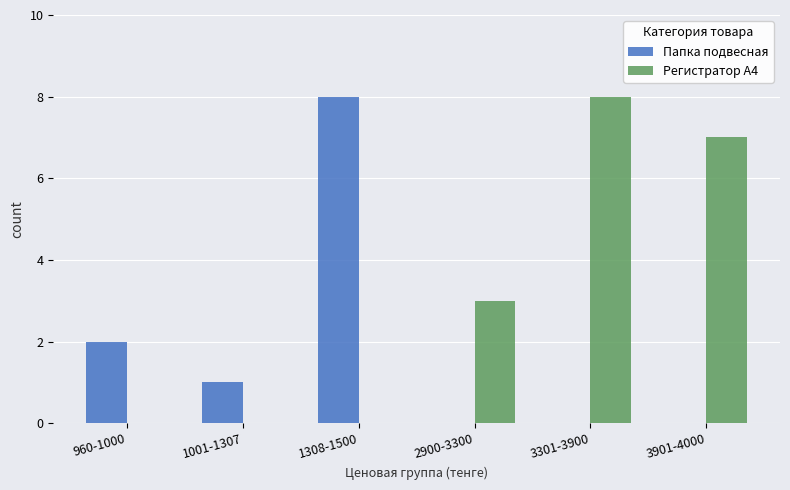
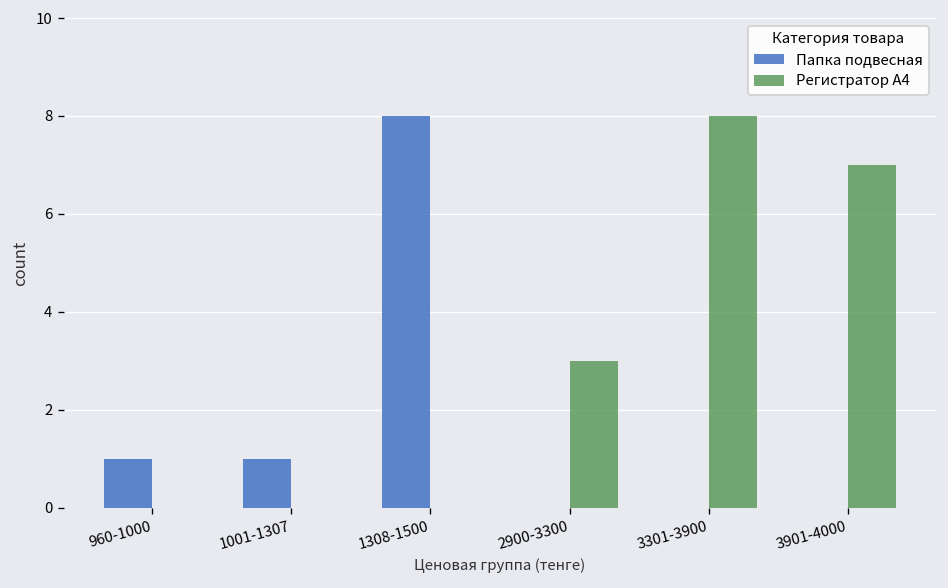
Папка подвесная, 960-1000: 2 -> 1
